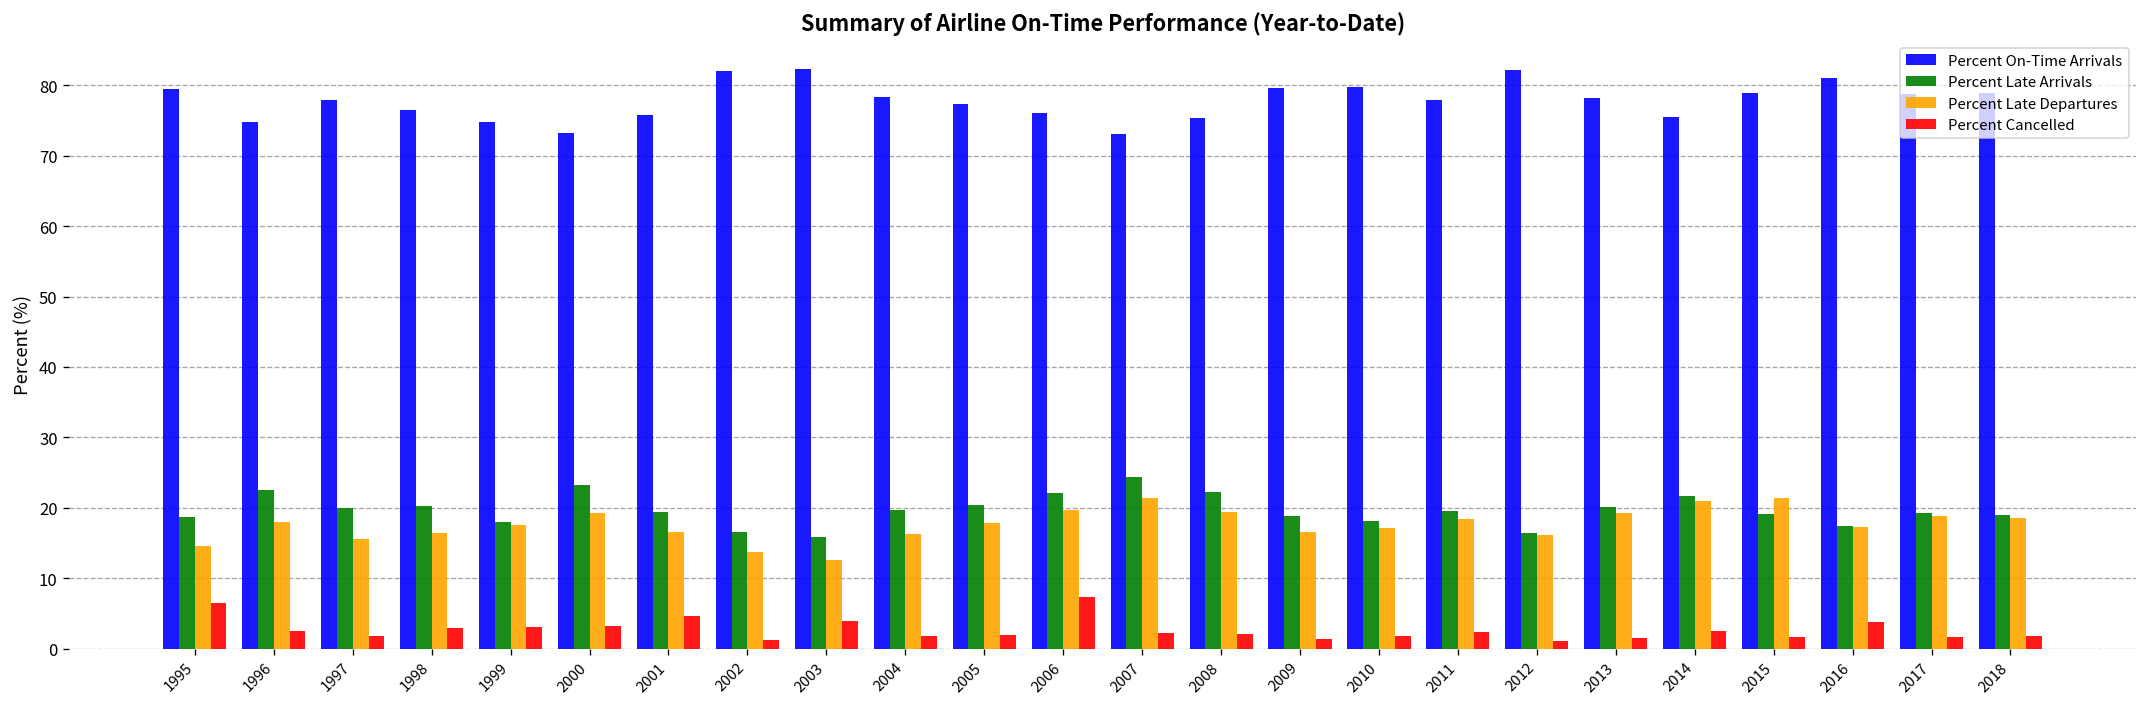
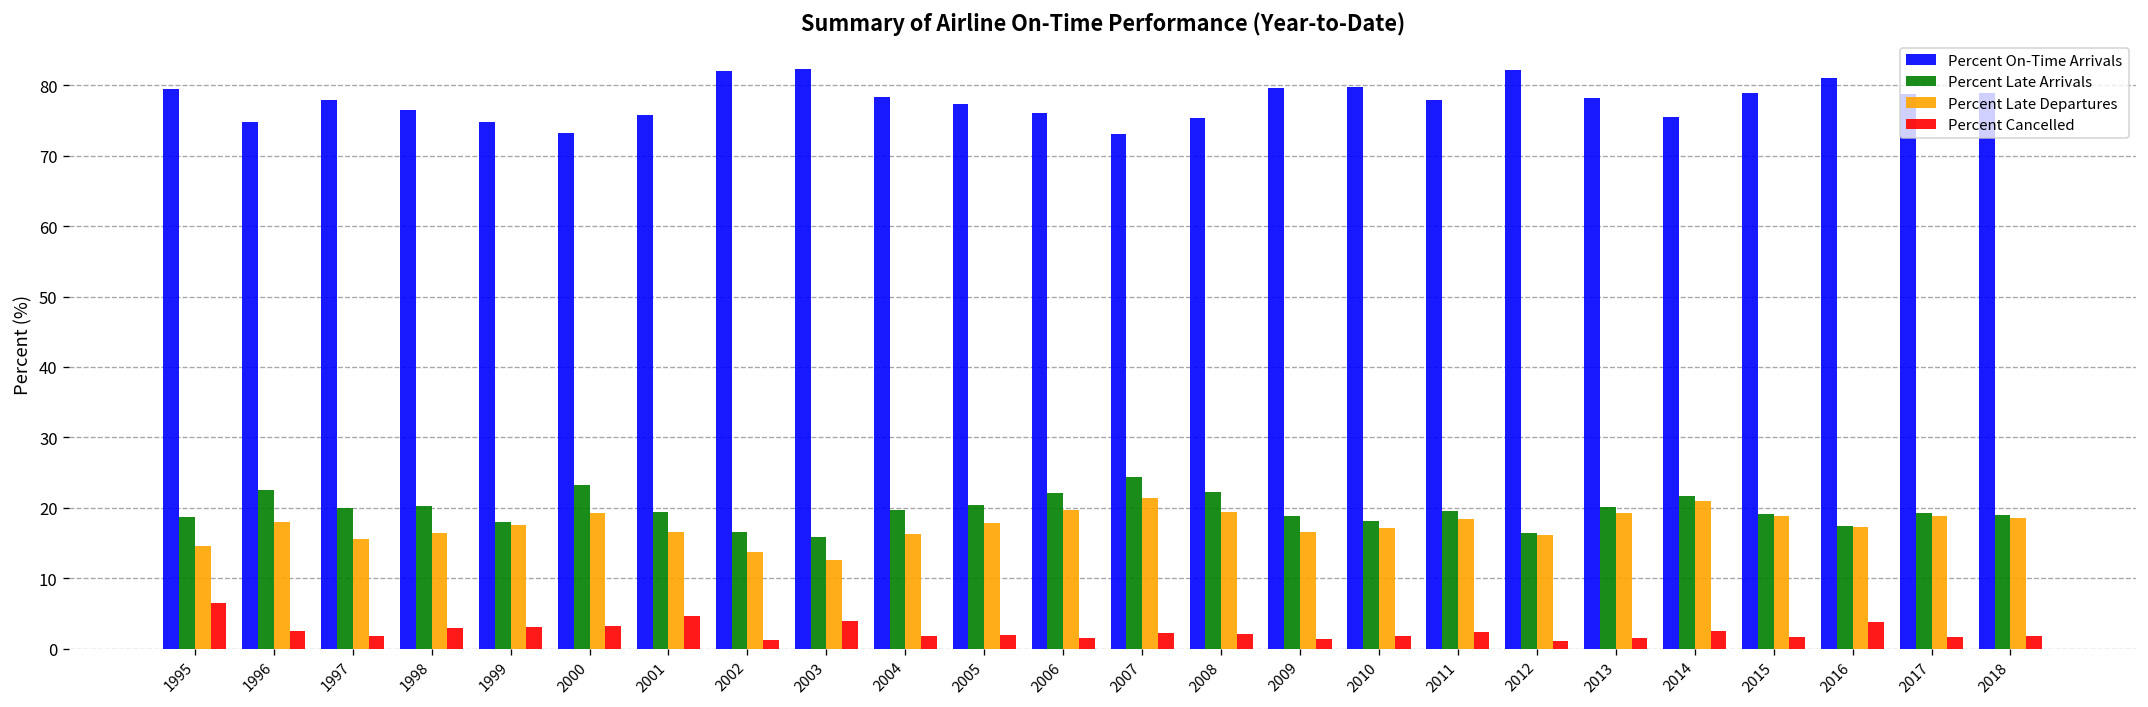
Percent Cancelled, 2006: 7 -> 2
Percent Late Departures, 2015: 21 -> 19
